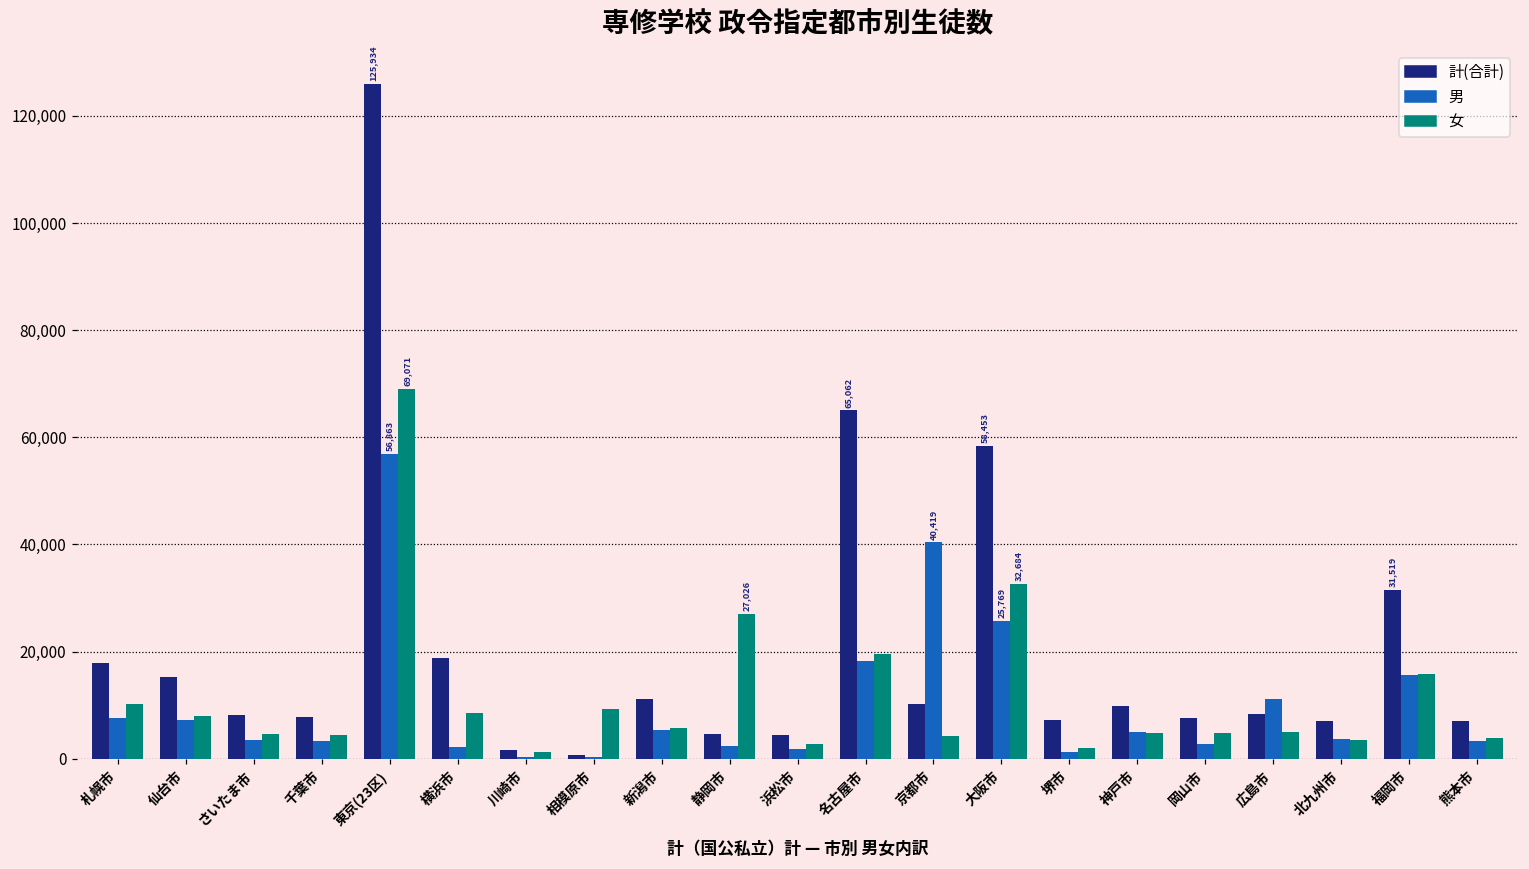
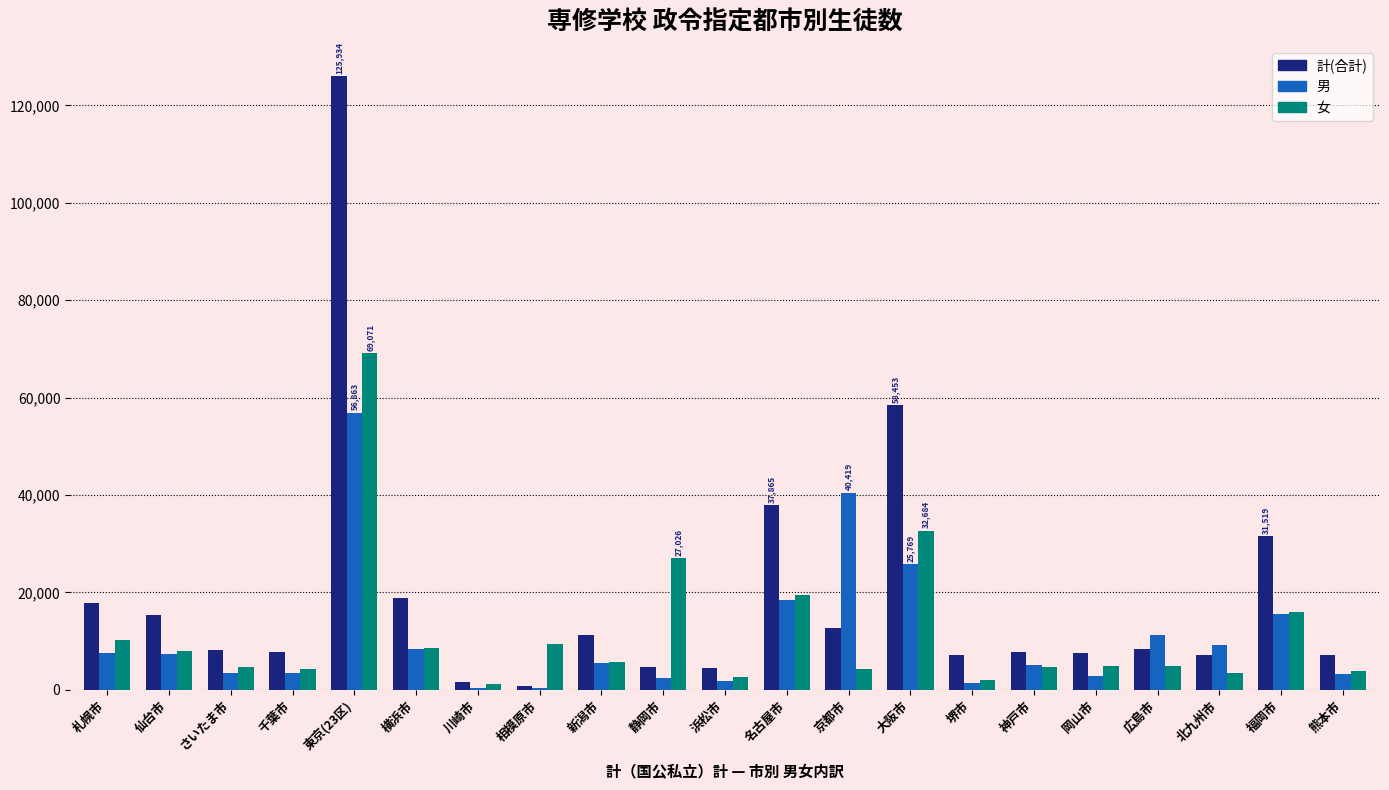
男, 横浜市: 2,000 -> 8,000
計(合計), 名古屋市: 65,062 -> 37,865
計(合計), 京都市: 10,000 -> 13,000
計(合計), 神戸市: 10,000 -> 8,000
男, 北九州市: 4,000 -> 9,000
